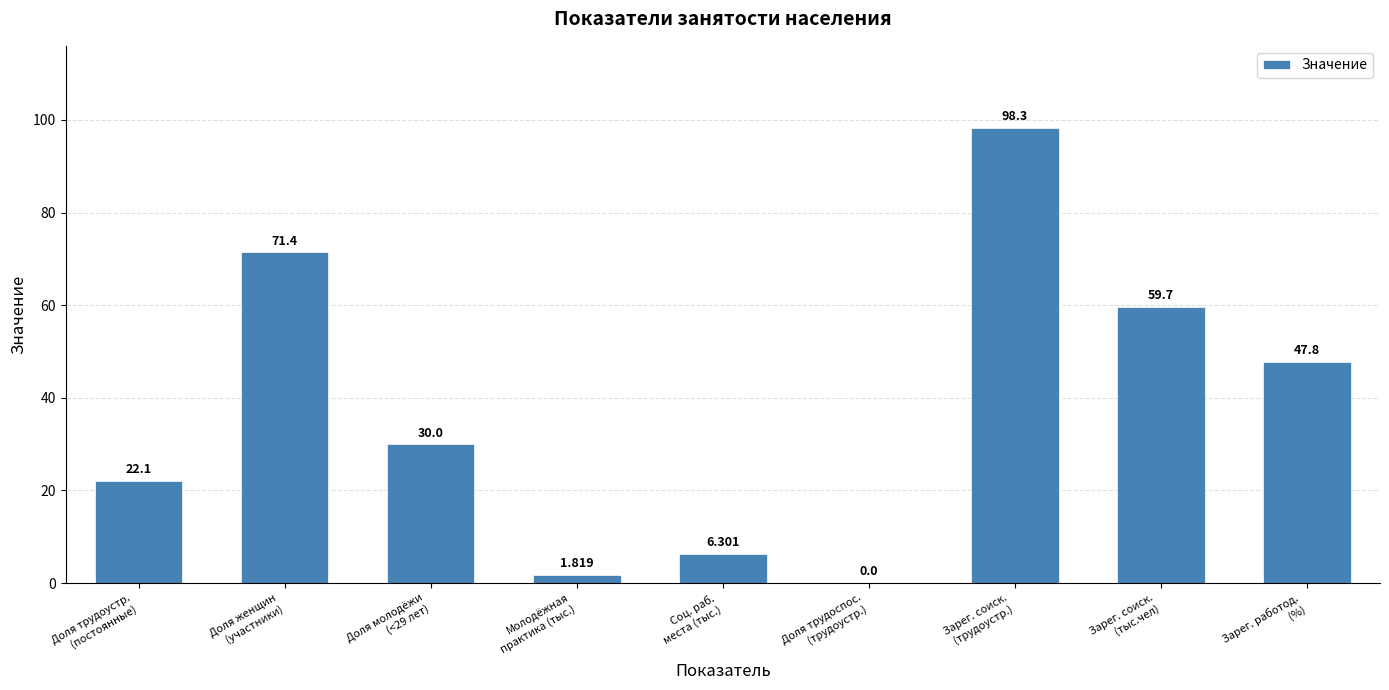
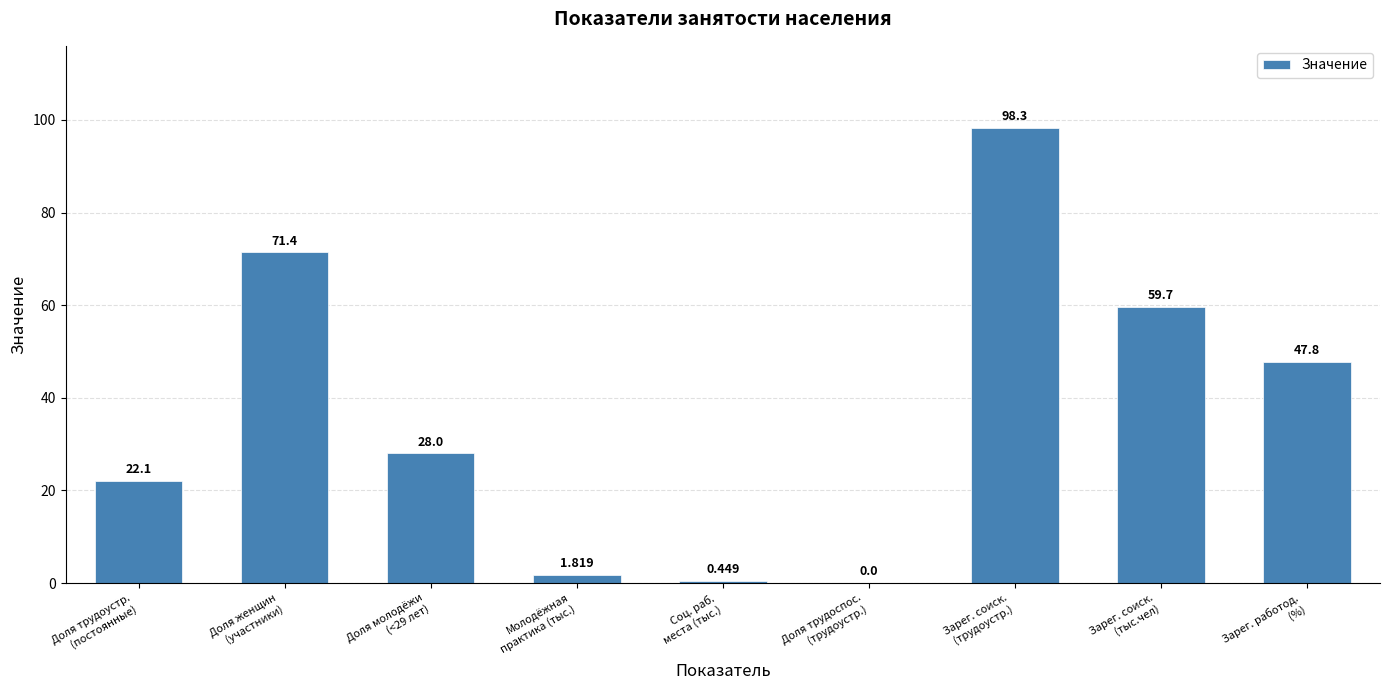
Доля молодёжи (<29 лет): 30.0 -> 28.0
Соц. раб. места (тыс.): 6.301 -> 0.449
